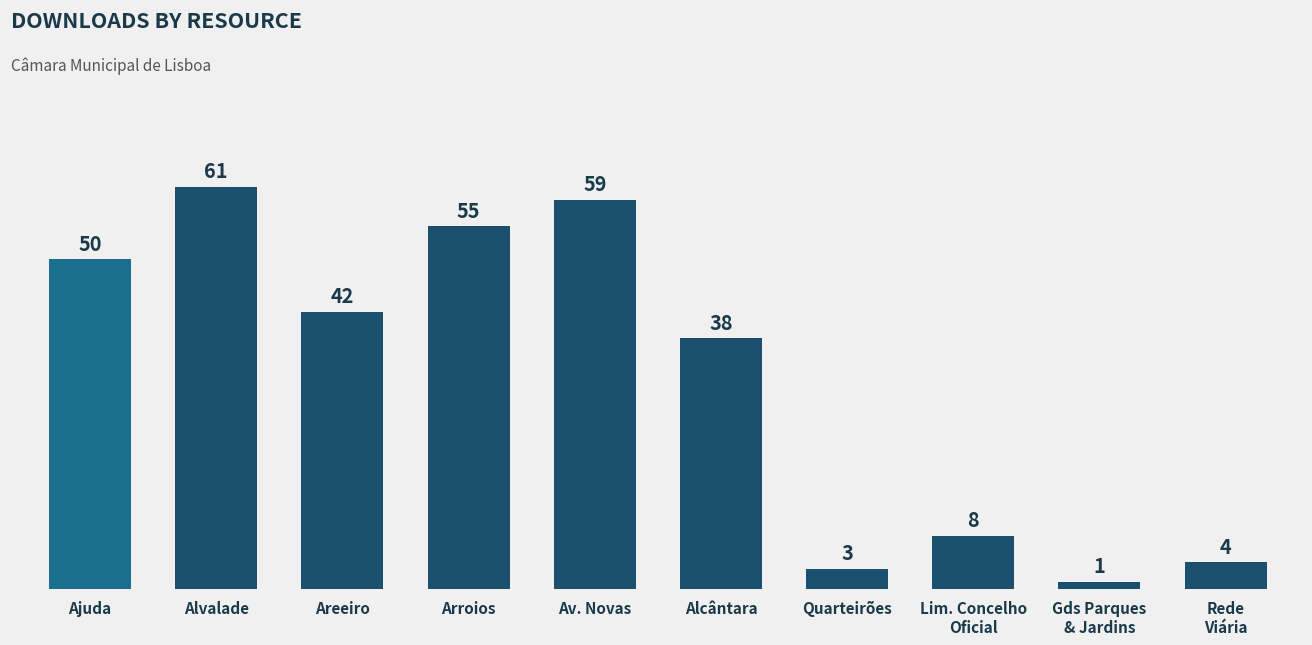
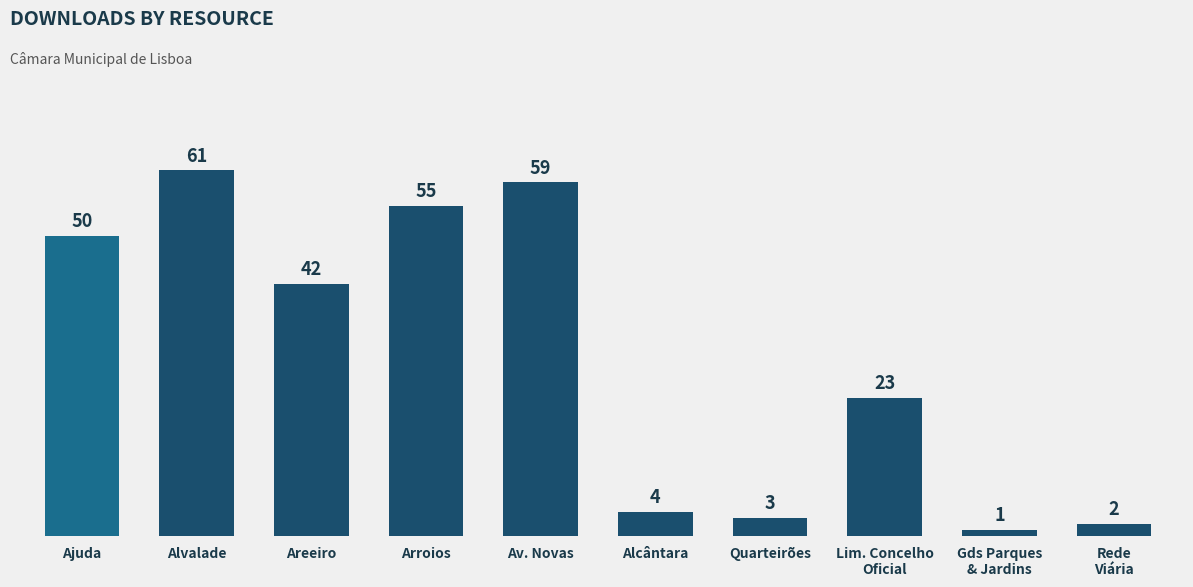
Alcântara: 38 -> 4
Lim. Concelho Oficial: 8 -> 23
Rede Viária: 4 -> 2
